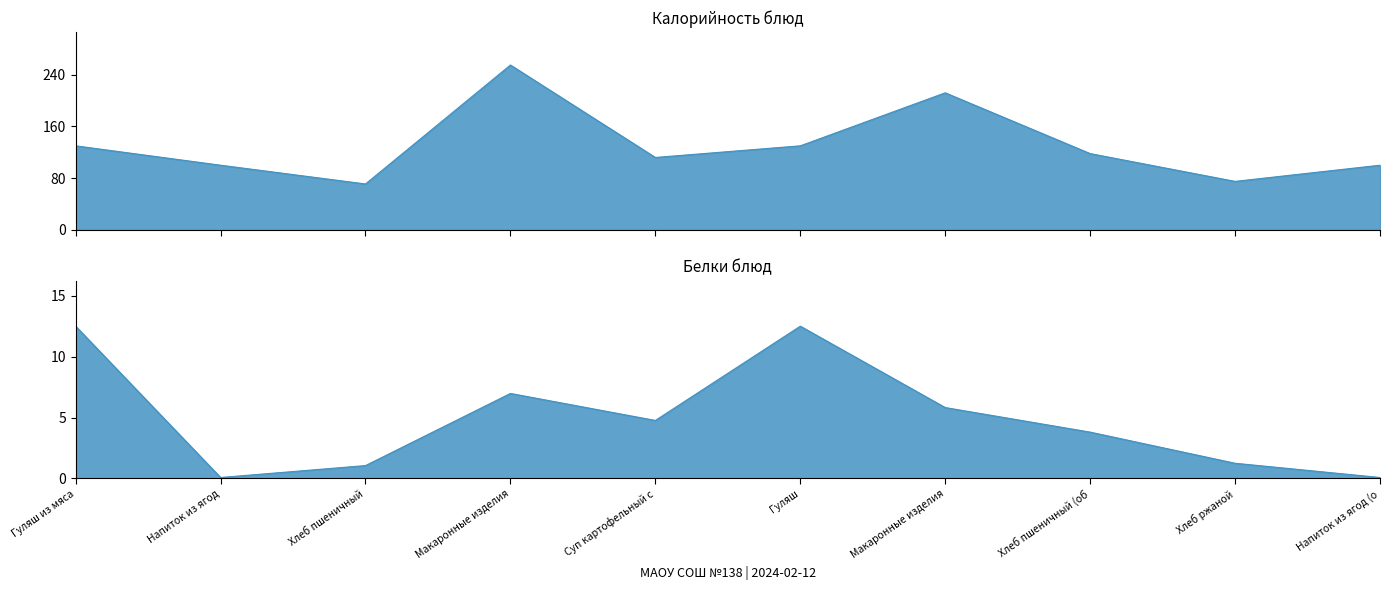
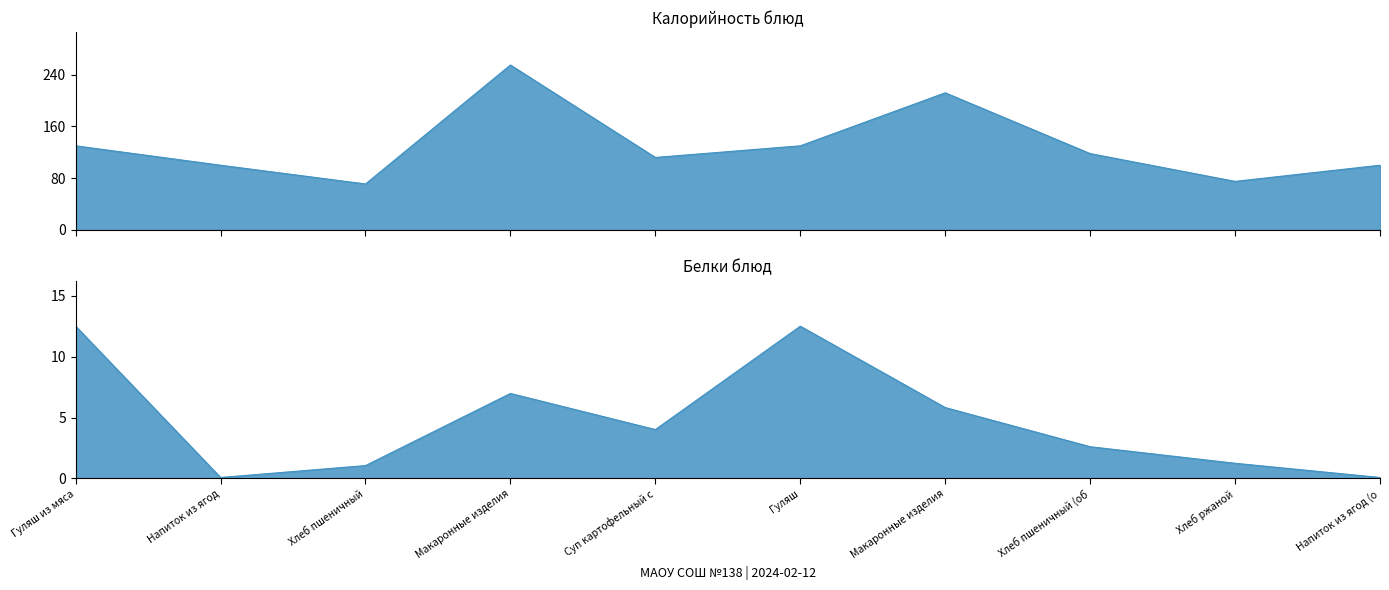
Белки блюд, Суп картофельный с: 4.8 -> 4.0
Белки блюд, Хлеб пшеничный (об: 3.8 -> 2.6
